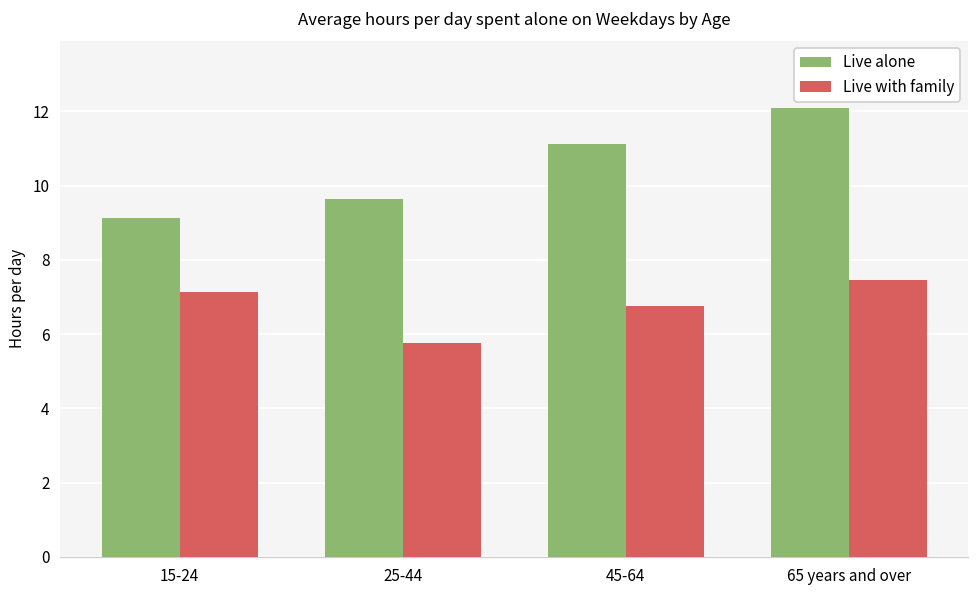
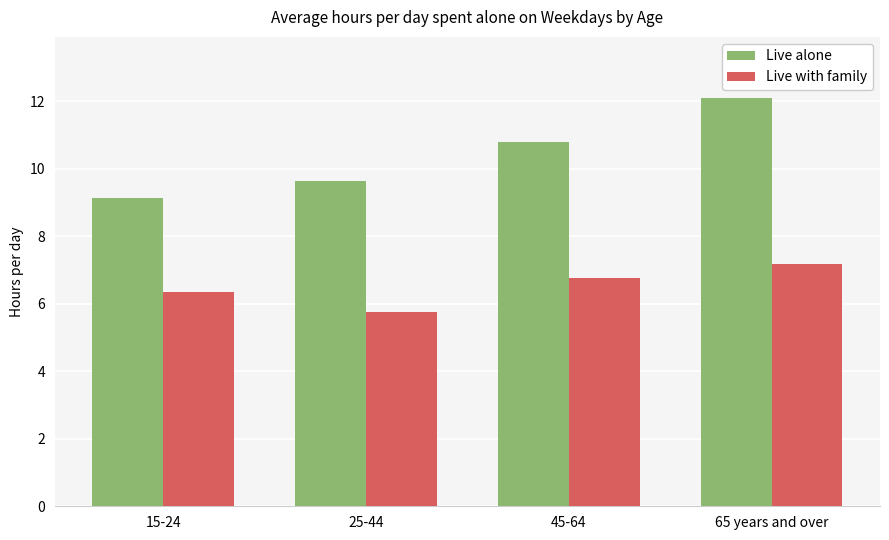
Live with family, 15-24: 7.1 -> 6.3
Live alone, 45-64: 11.1 -> 10.8
Live with family, 65 years and over: 7.5 -> 7.2
